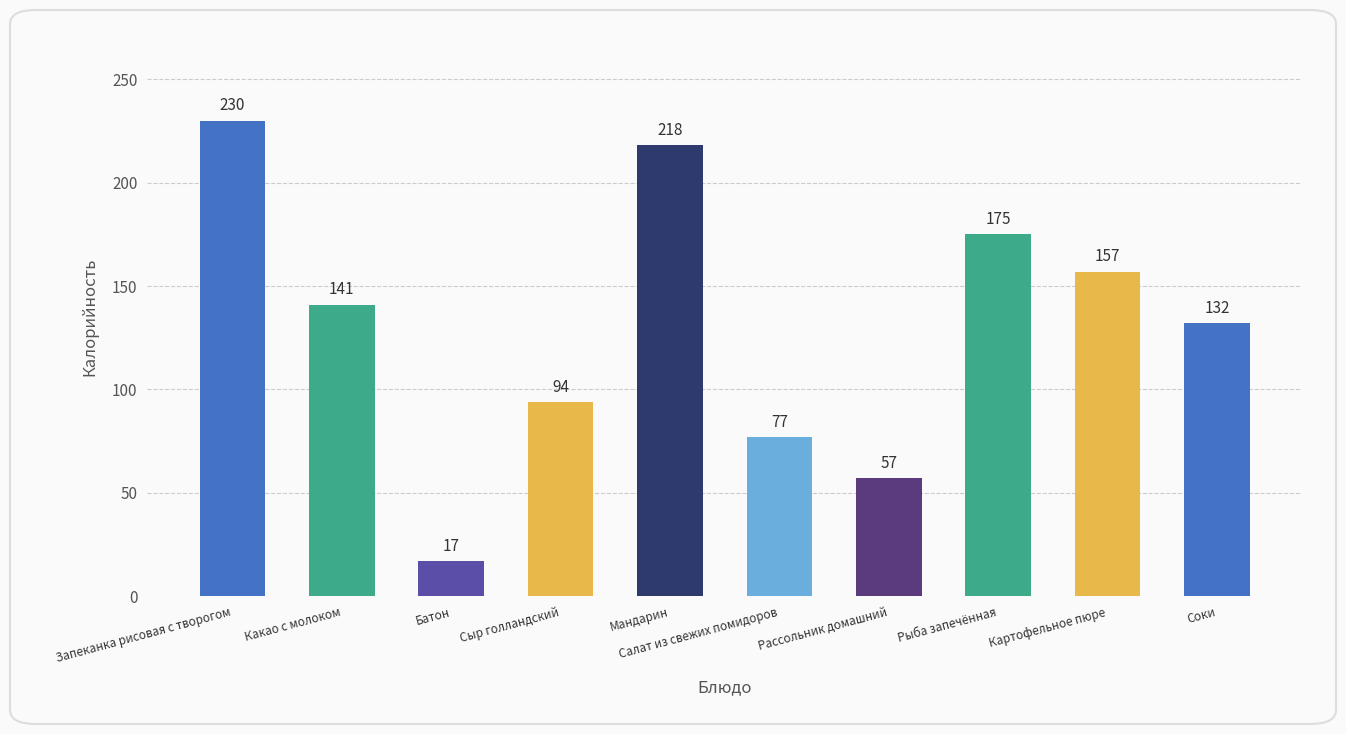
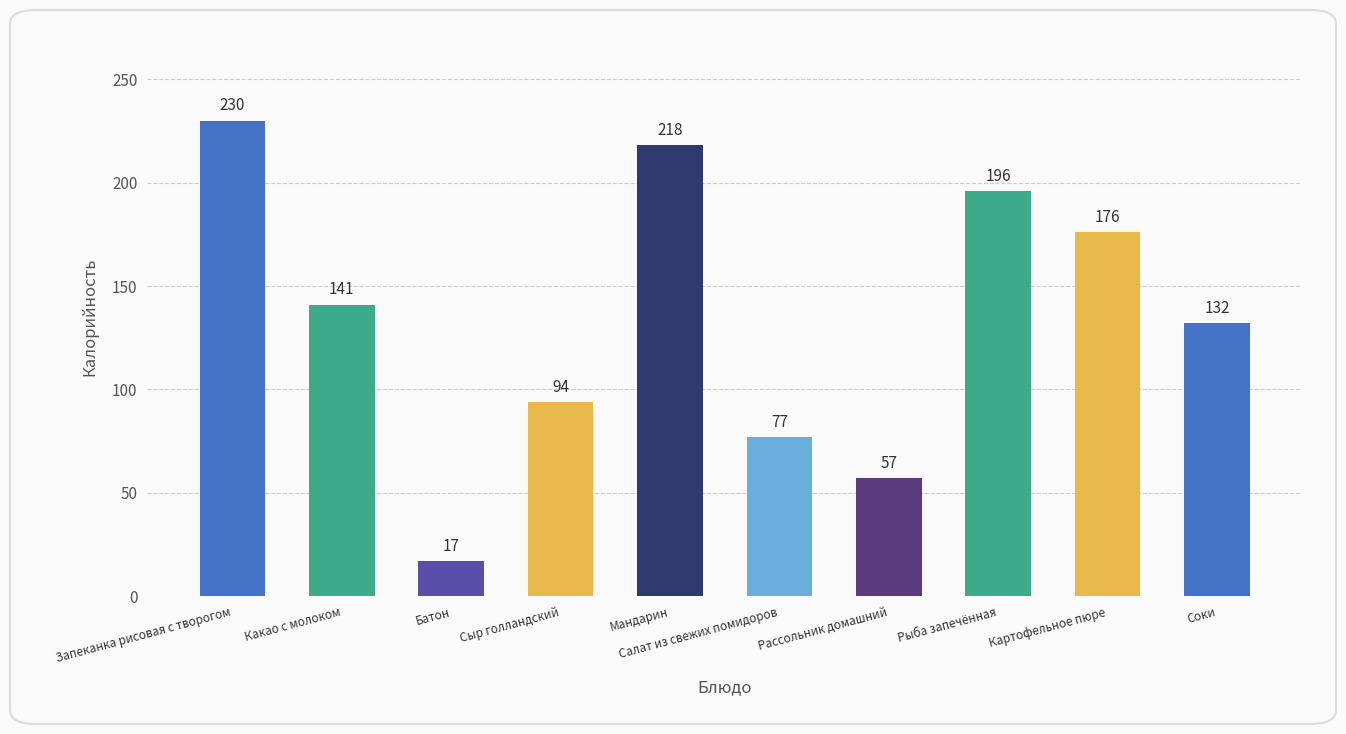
Рыба запечённая: 175 -> 196
Картофельное пюре: 157 -> 176
